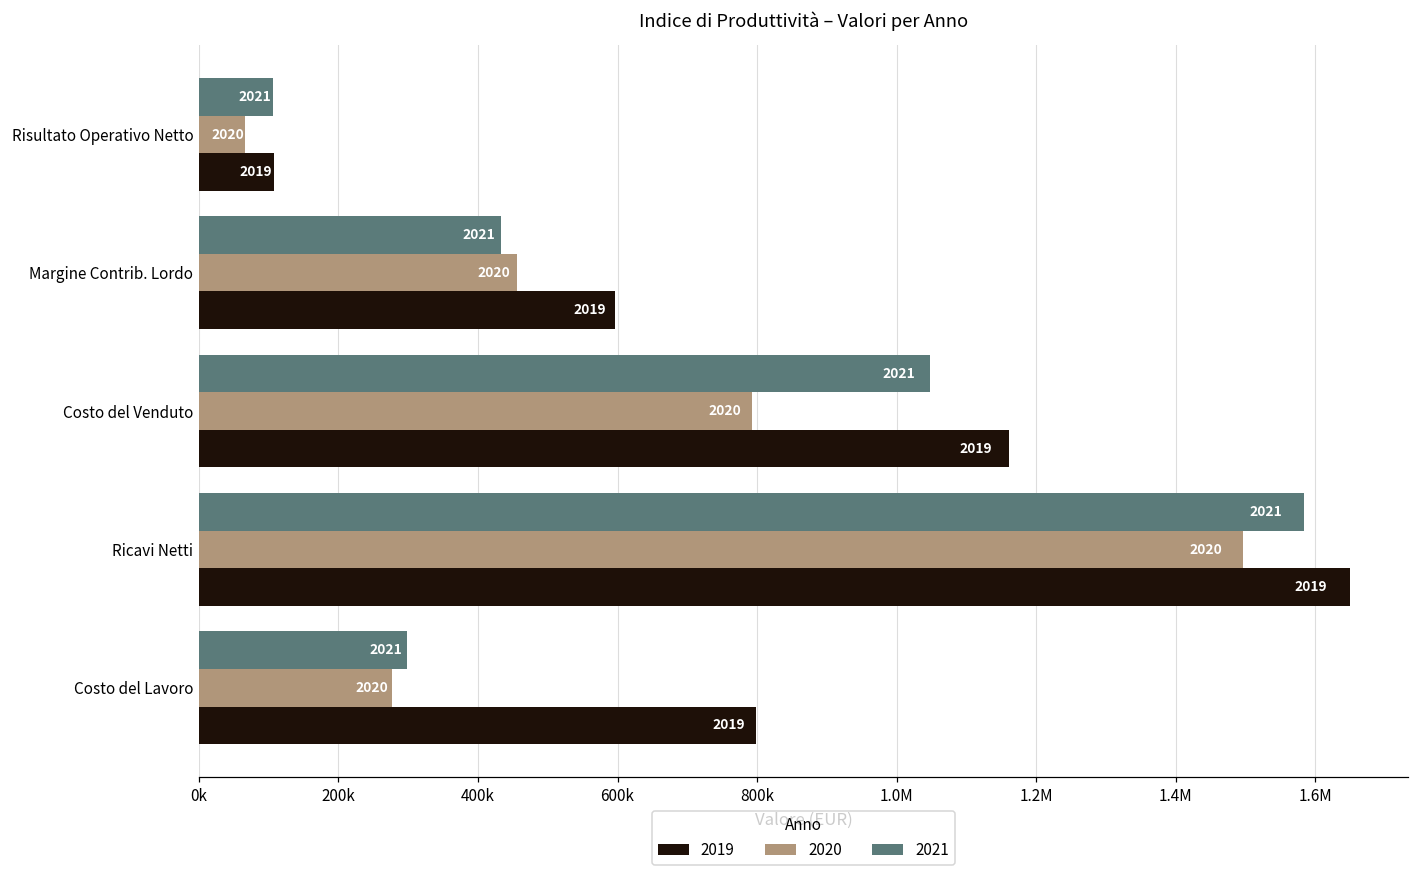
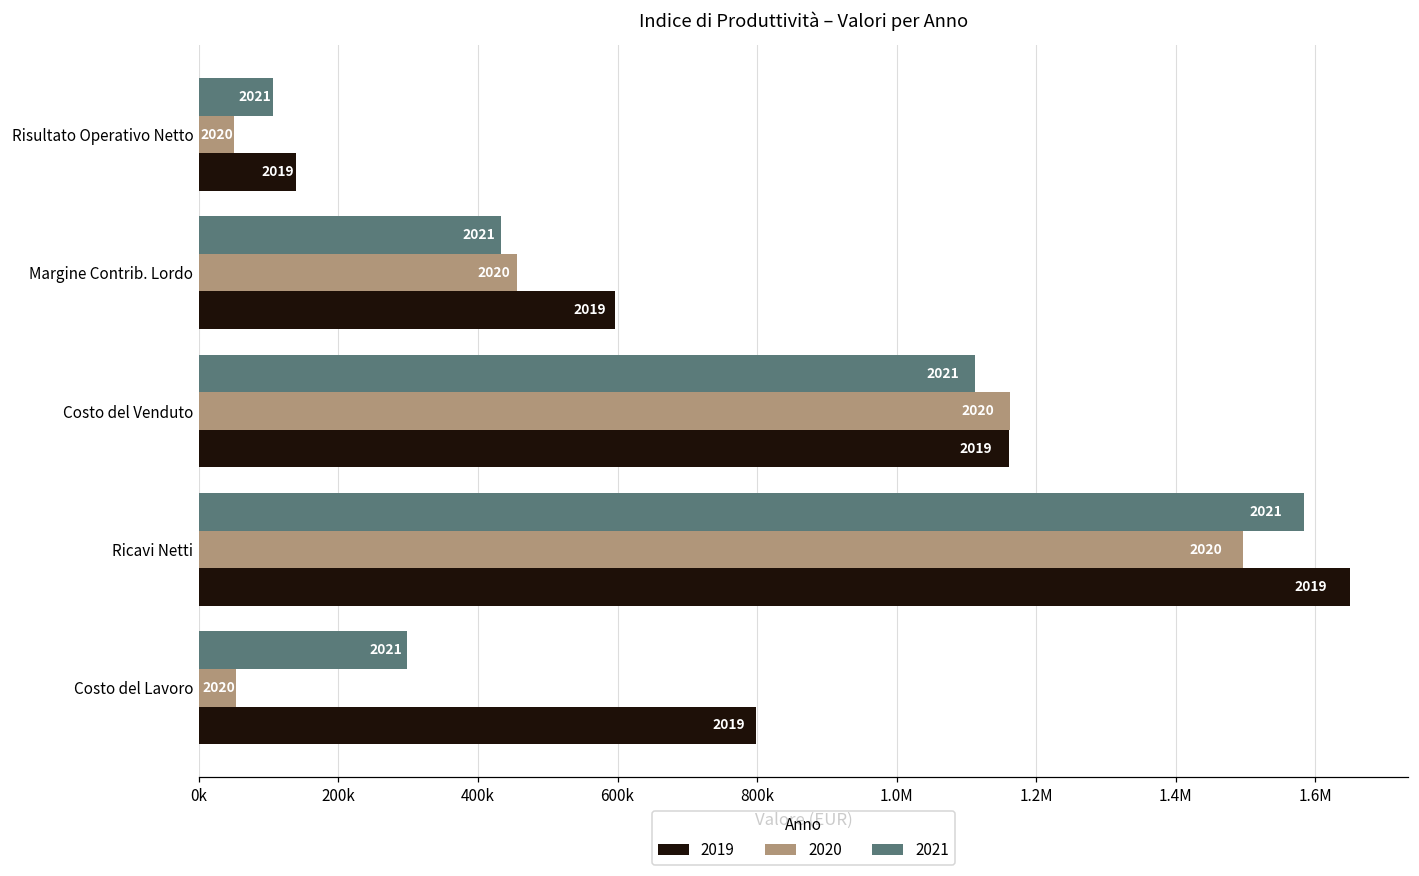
2020, Risultato Operativo Netto: 70000 -> 50000
2019, Risultato Operativo Netto: 110000 -> 140000
2021, Costo del Venduto: 1050000 -> 1110000
2020, Costo del Venduto: 790000 -> 1160000
2020, Costo del Lavoro: 280000 -> 50000
